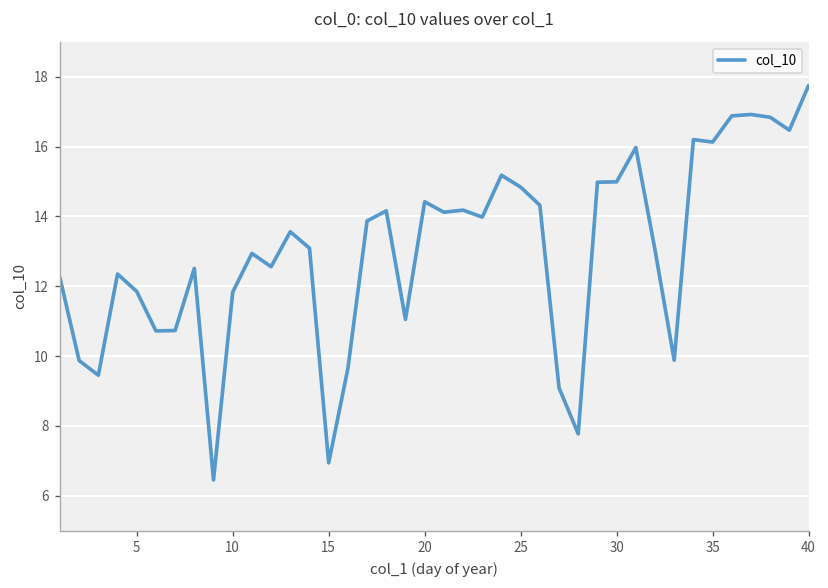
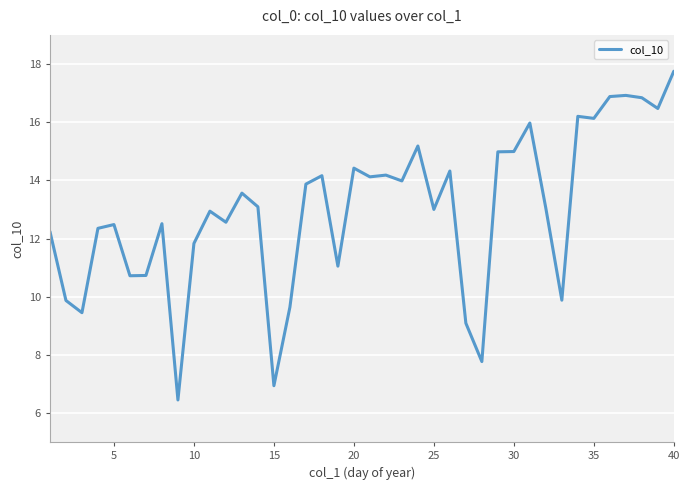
5: 11.9 -> 12.5
25: 14.8 -> 13.0
